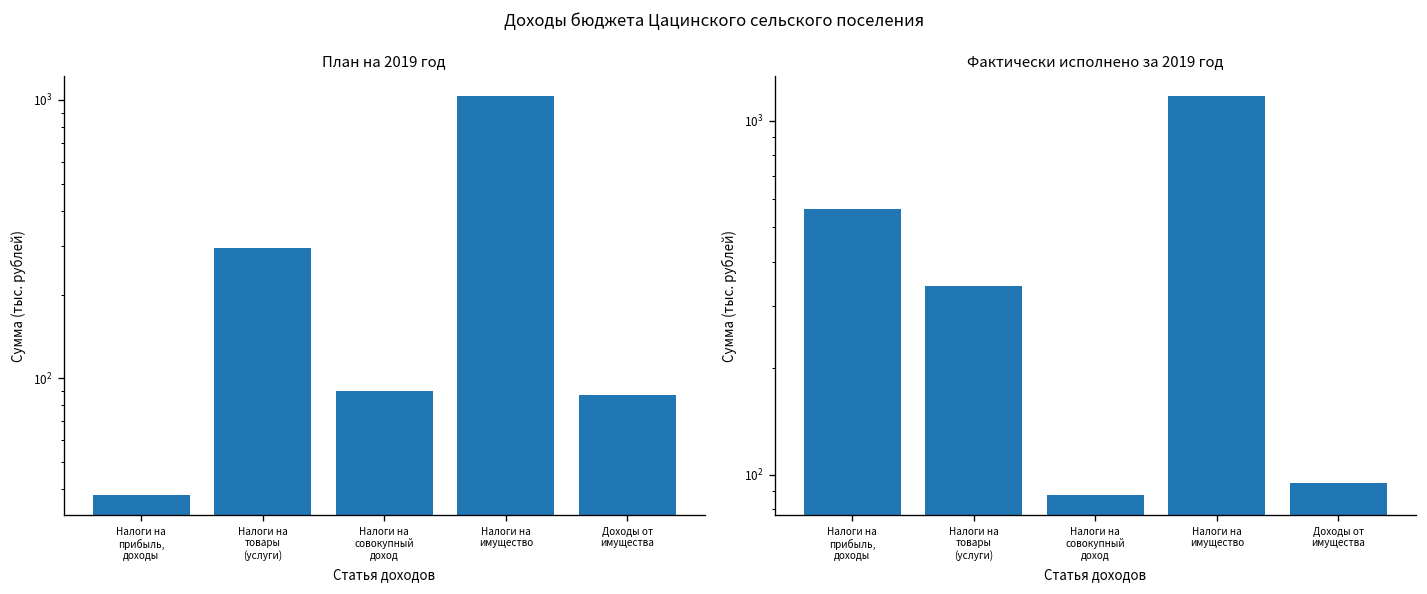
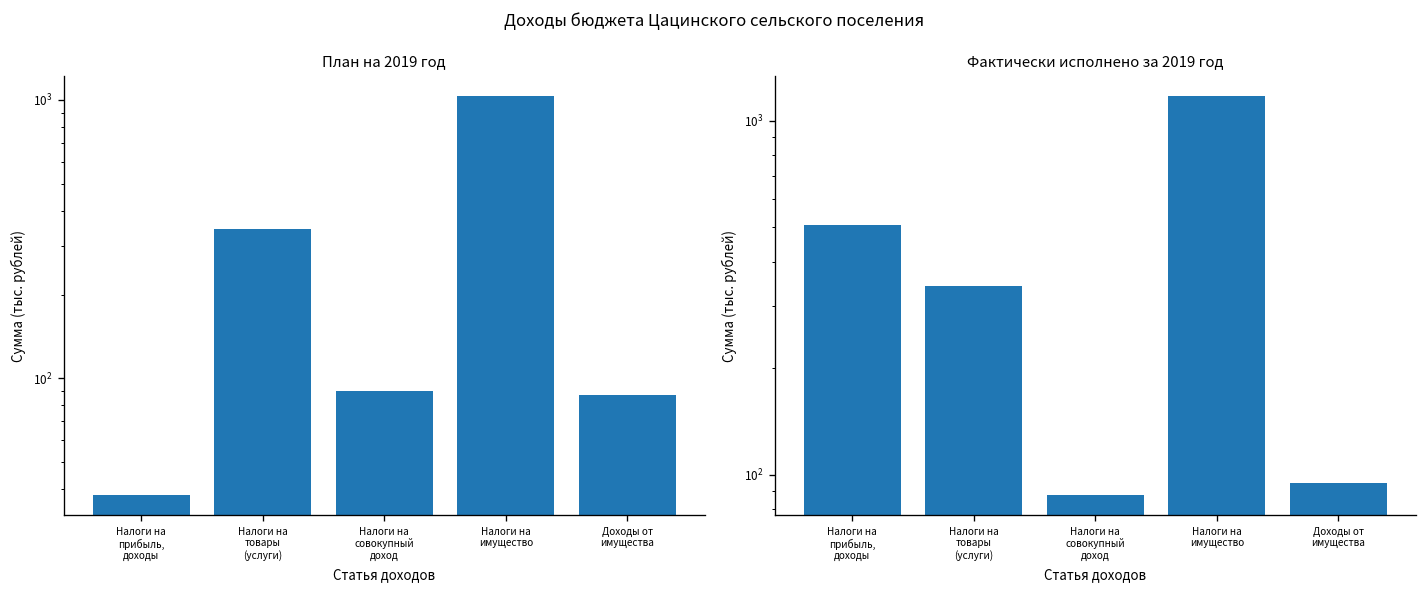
План на 2019 год, Налоги на товары (услуги): 300 -> 340
Фактически исполнено за 2019 год, Налоги на прибыль, доходы: 560 -> 510
